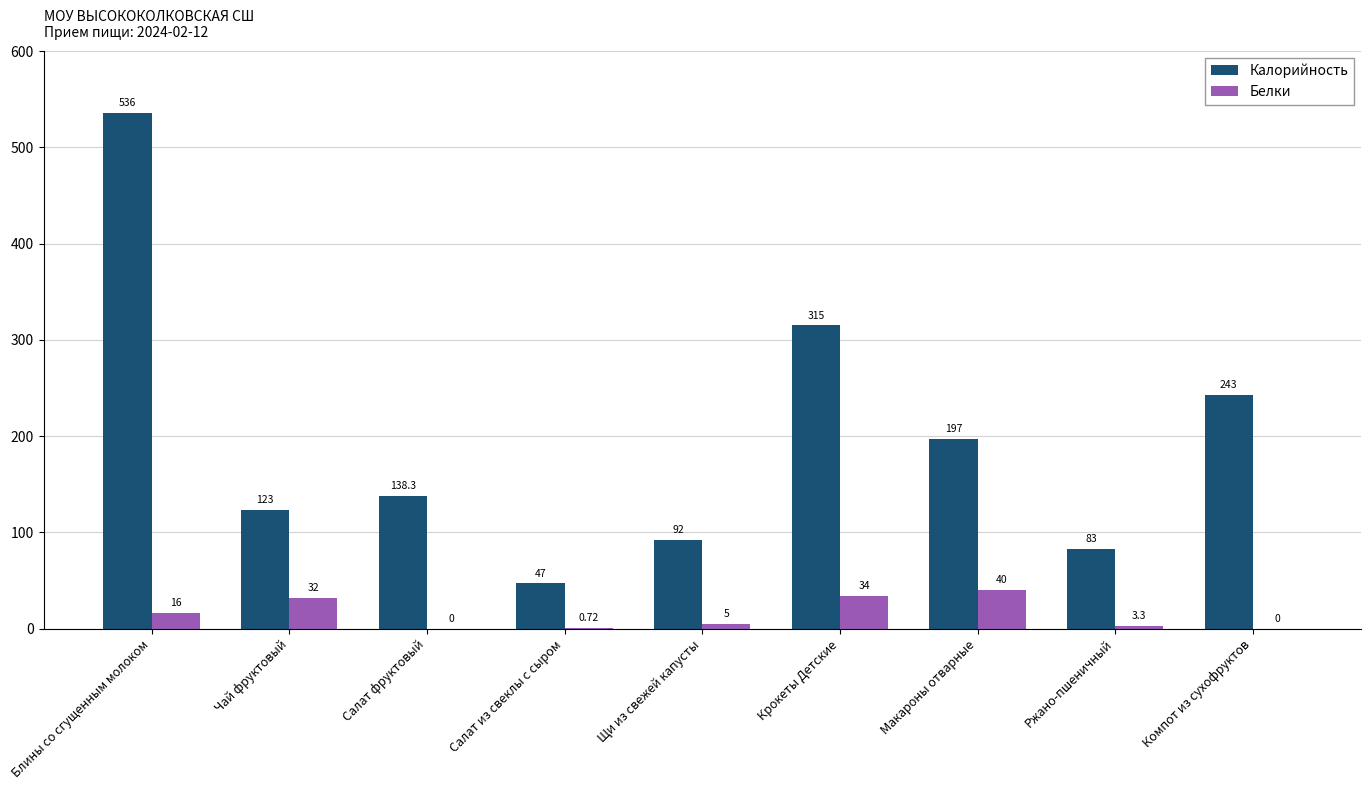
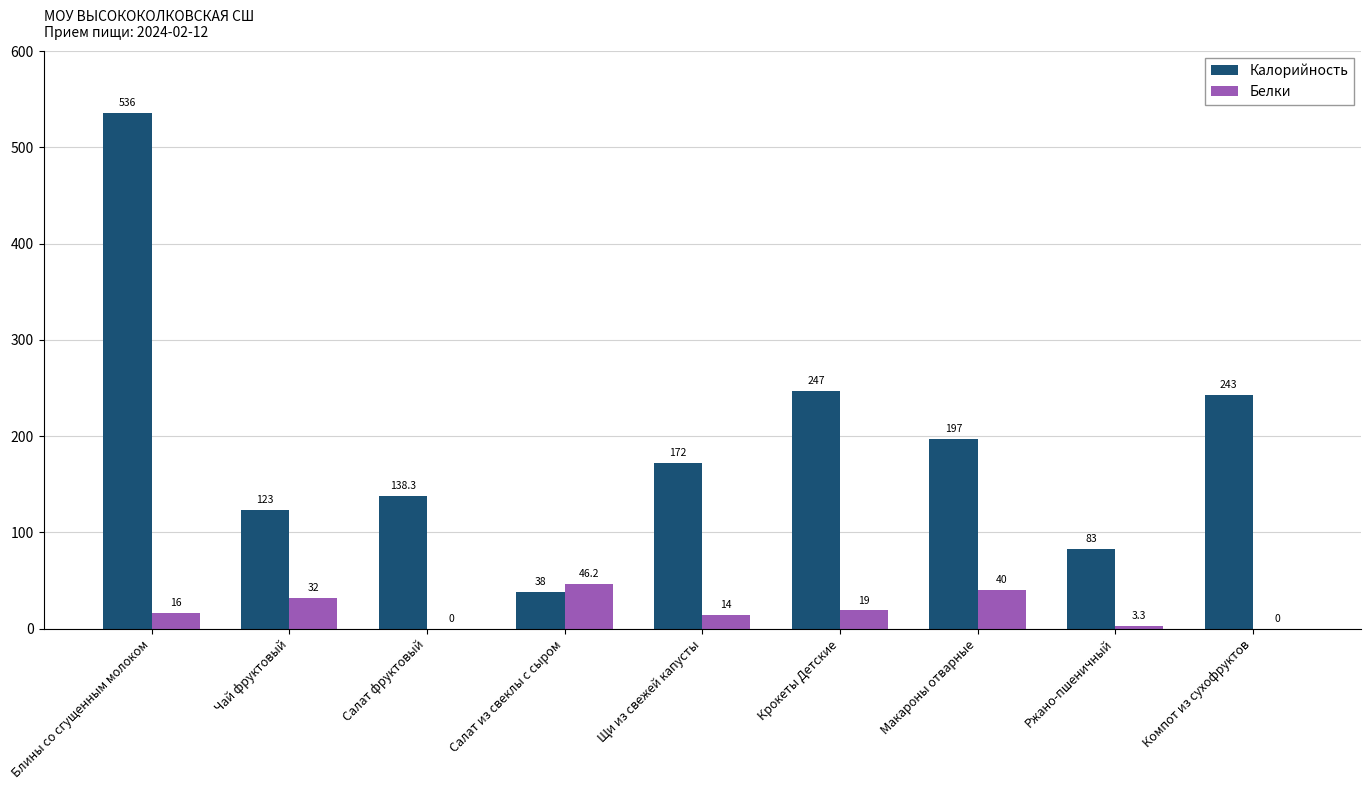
Калорийность, Салат из свеклы с сыром: 47 -> 38
Белки, Салат из свеклы с сыром: 0.72 -> 46.2
Калорийность, Щи из свежей капусты: 92 -> 172
Белки, Щи из свежей капусты: 5 -> 14
Калорийность, Крокеты Детские: 315 -> 247
Белки, Крокеты Детские: 34 -> 19
